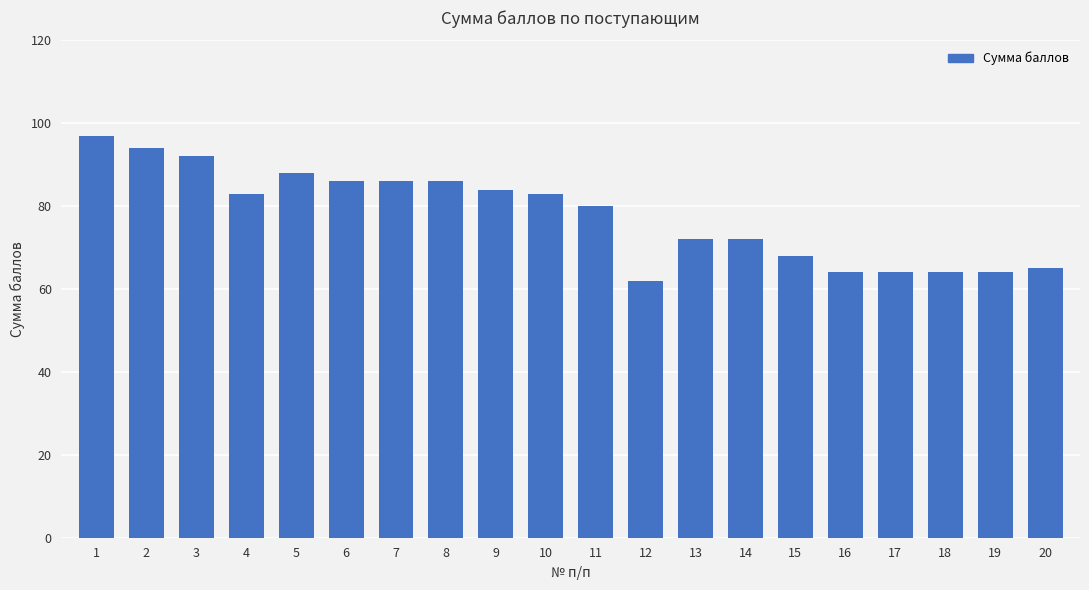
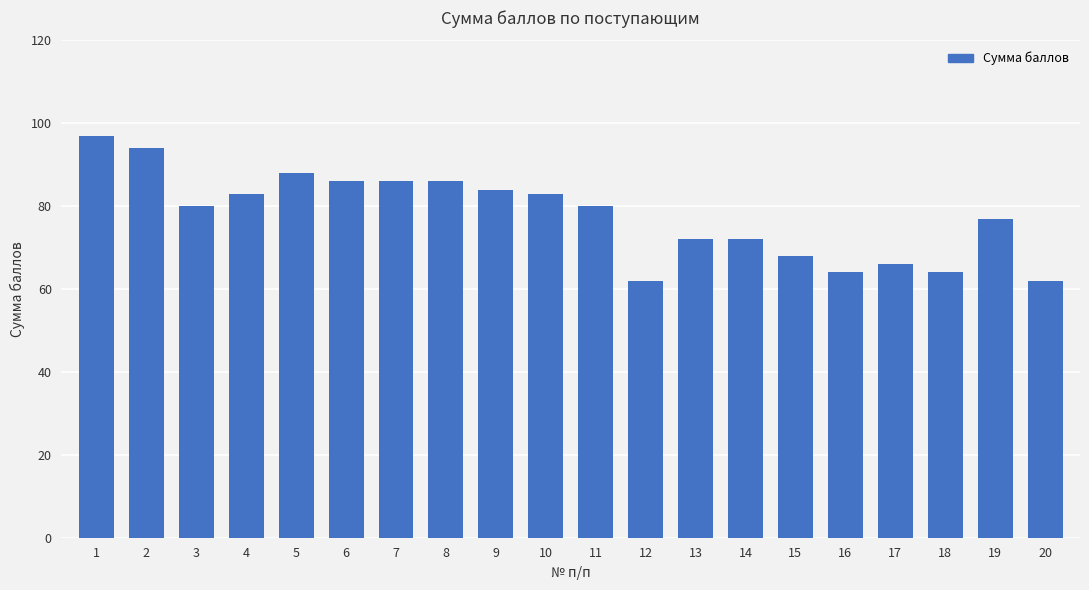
3: 92 -> 80
17: 64 -> 66
19: 64 -> 77
20: 65 -> 62
